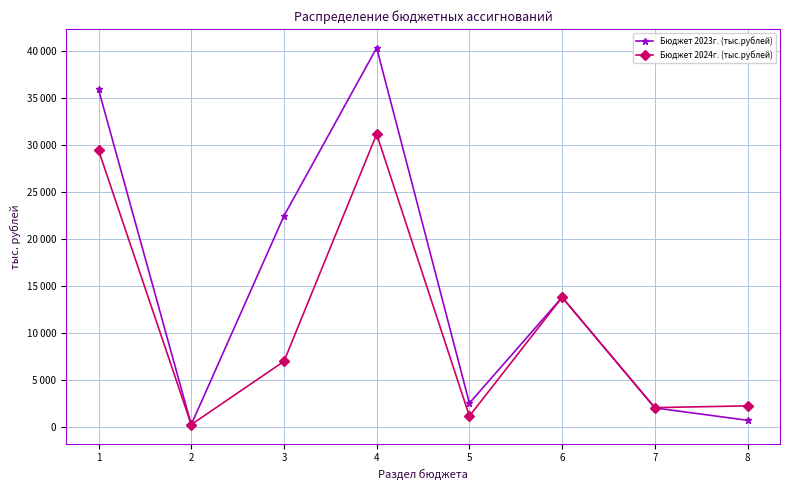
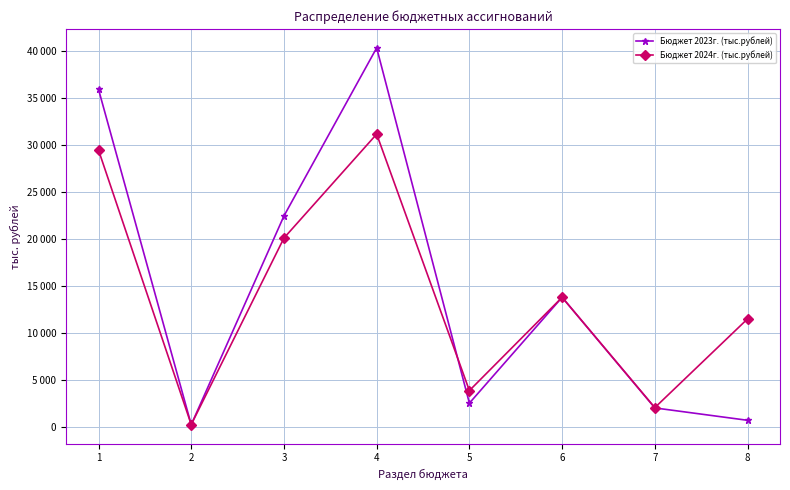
Бюджет 2024г. (тыс.рублей), 3: 7000 -> 20000
Бюджет 2024г. (тыс.рублей), 5: 1000 -> 4000
Бюджет 2024г. (тыс.рублей), 8: 2000 -> 12000
